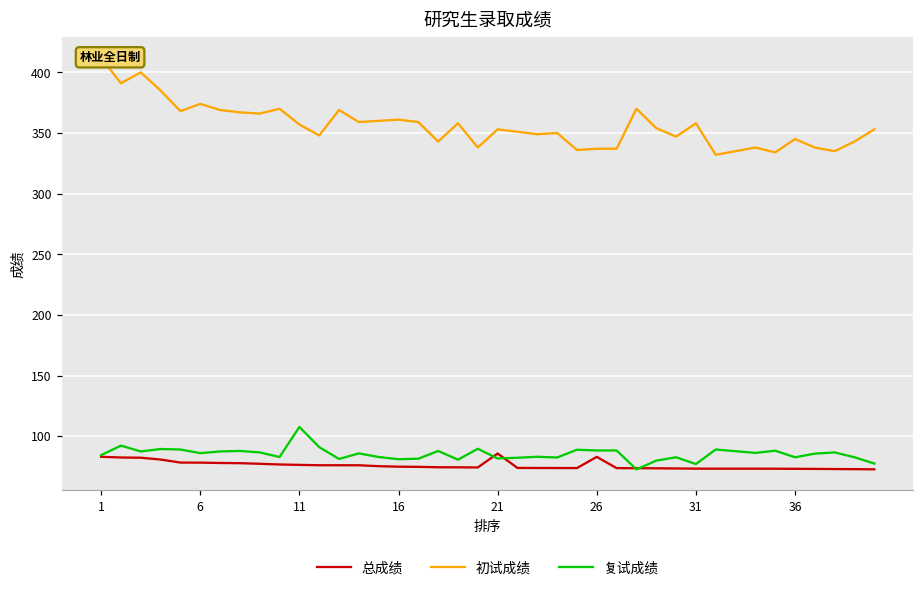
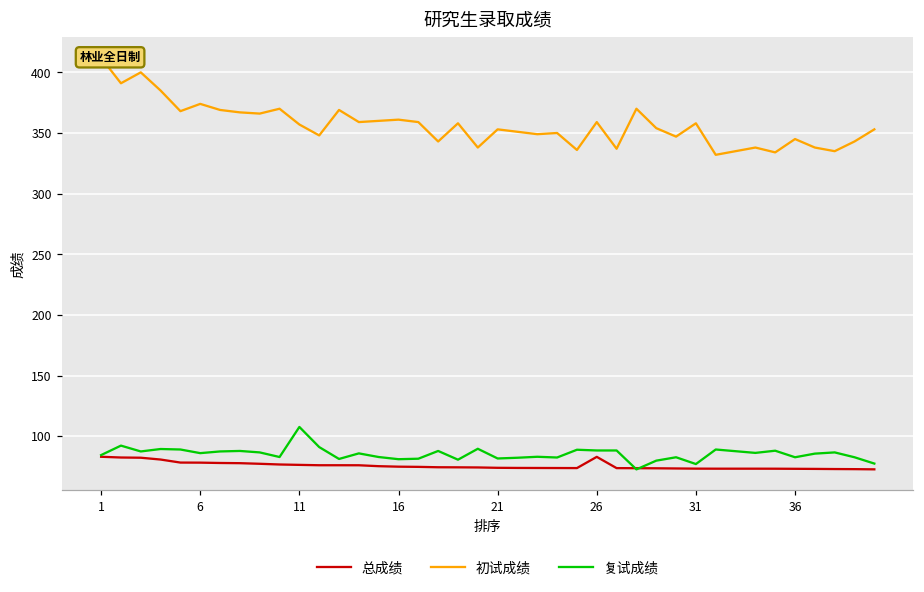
总成绩, 21: 86 -> 74
初试成绩, 26: 337 -> 359
